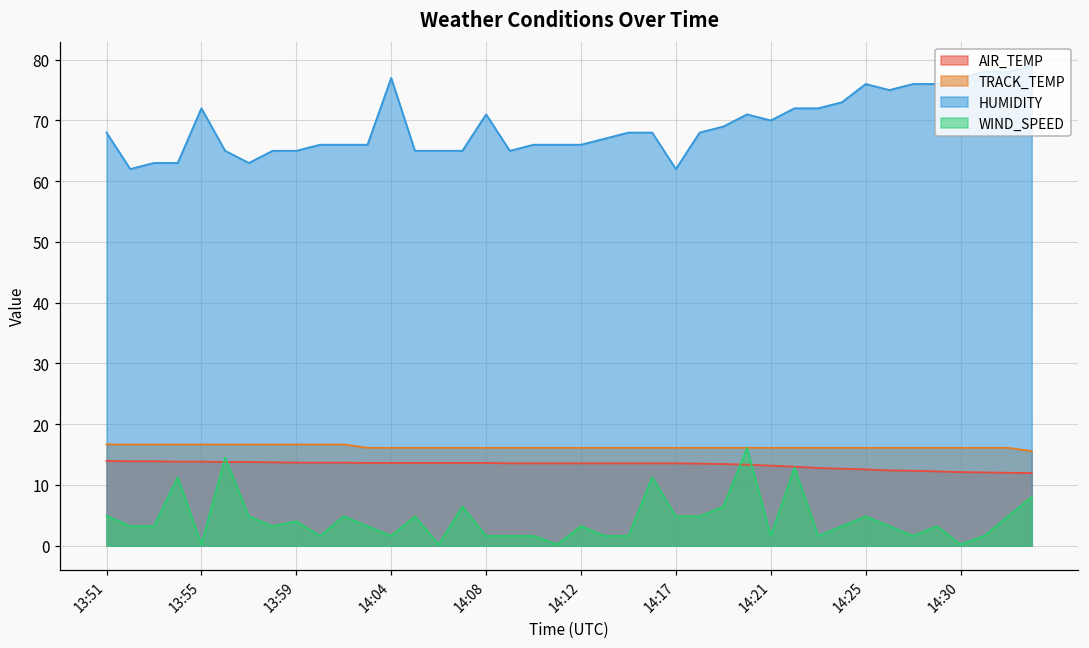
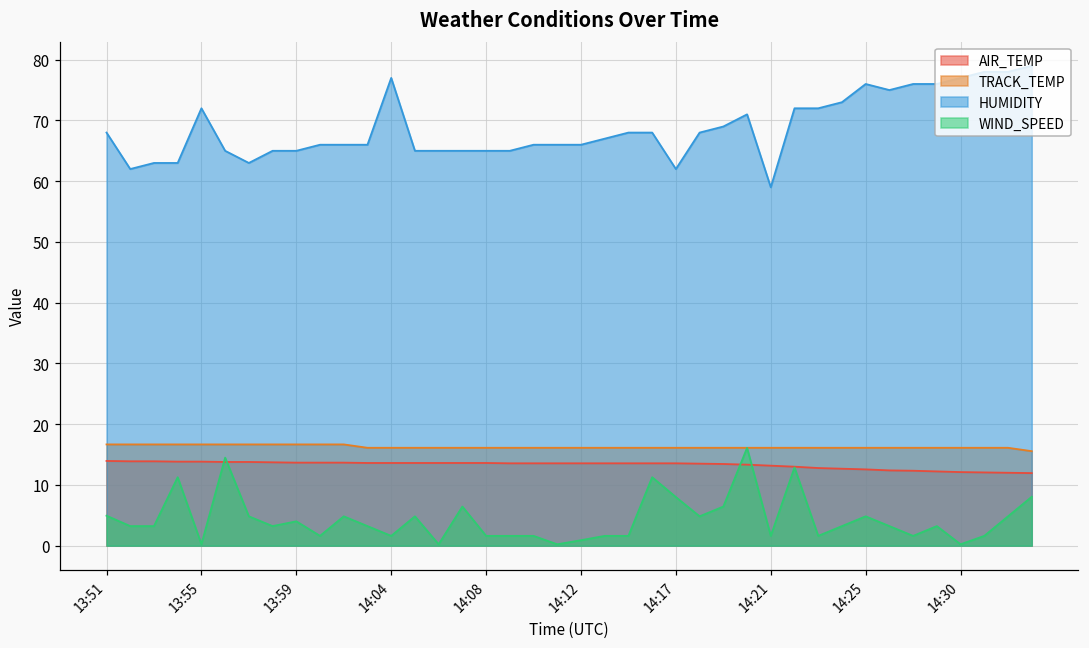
HUMIDITY, 14:08: 71 -> 65
WIND_SPEED, 14:12: 3 -> 1
WIND_SPEED, 14:17: 5 -> 8
HUMIDITY, 14:21: 70 -> 59
